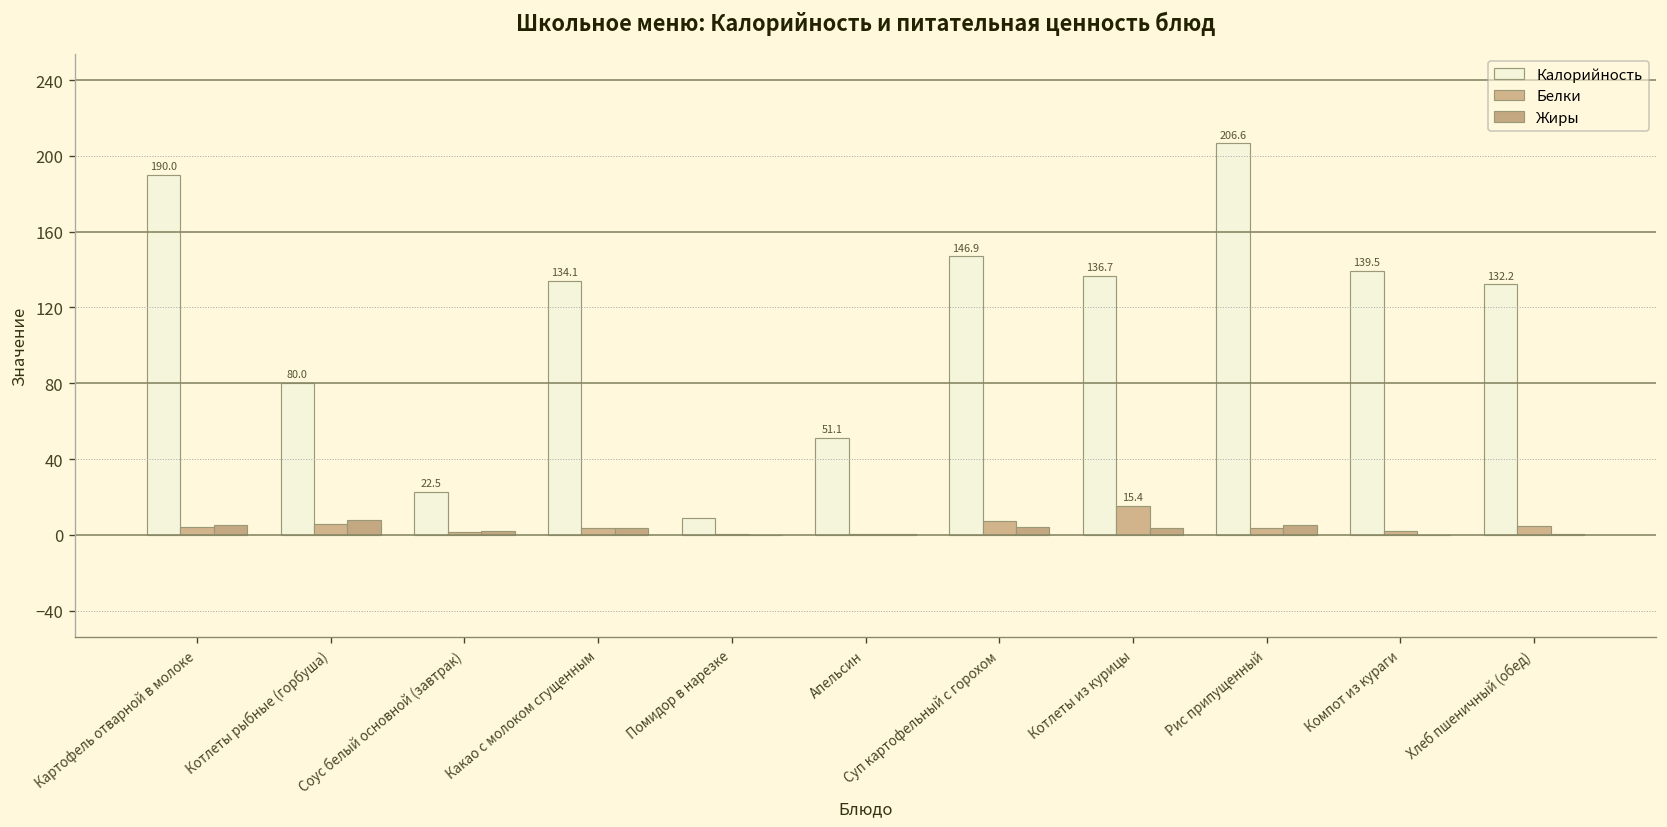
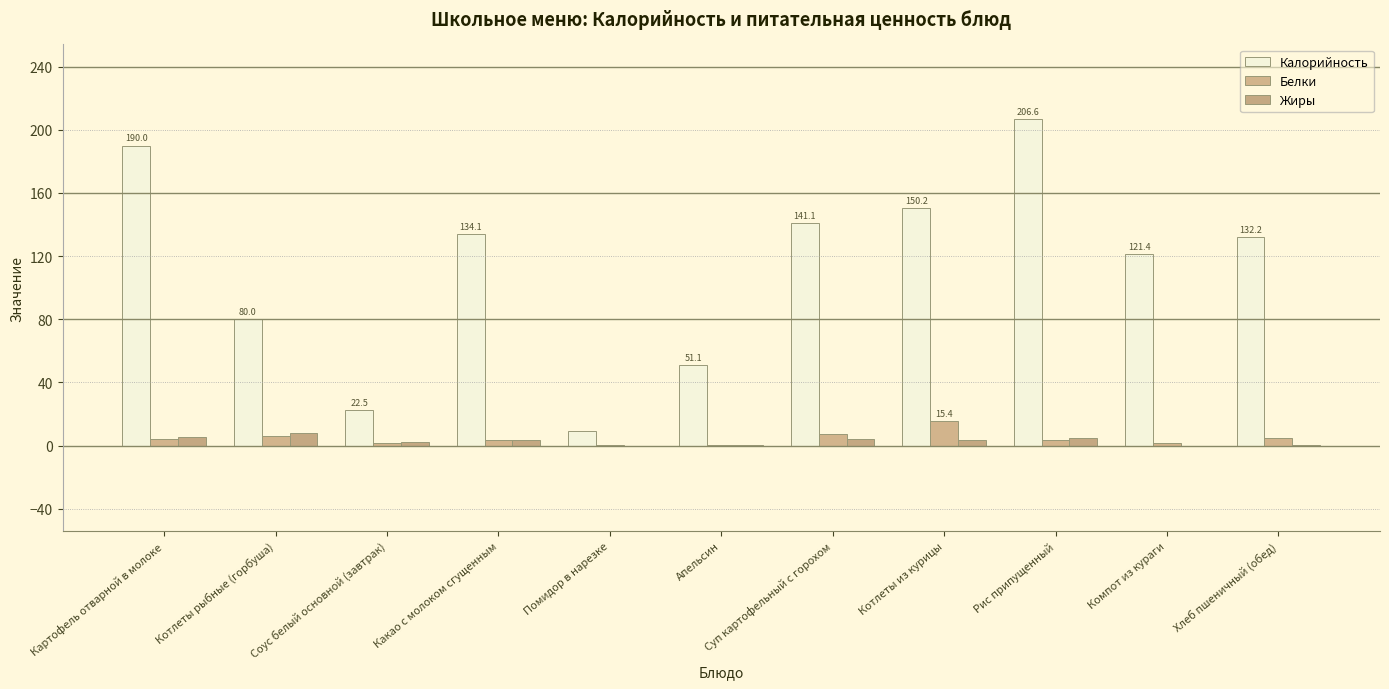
Калорийность, Суп картофельный с горохом: 146.9 -> 141.1
Калорийность, Котлеты из курицы: 136.7 -> 150.2
Калорийность, Компот из кураги: 139.5 -> 121.4
